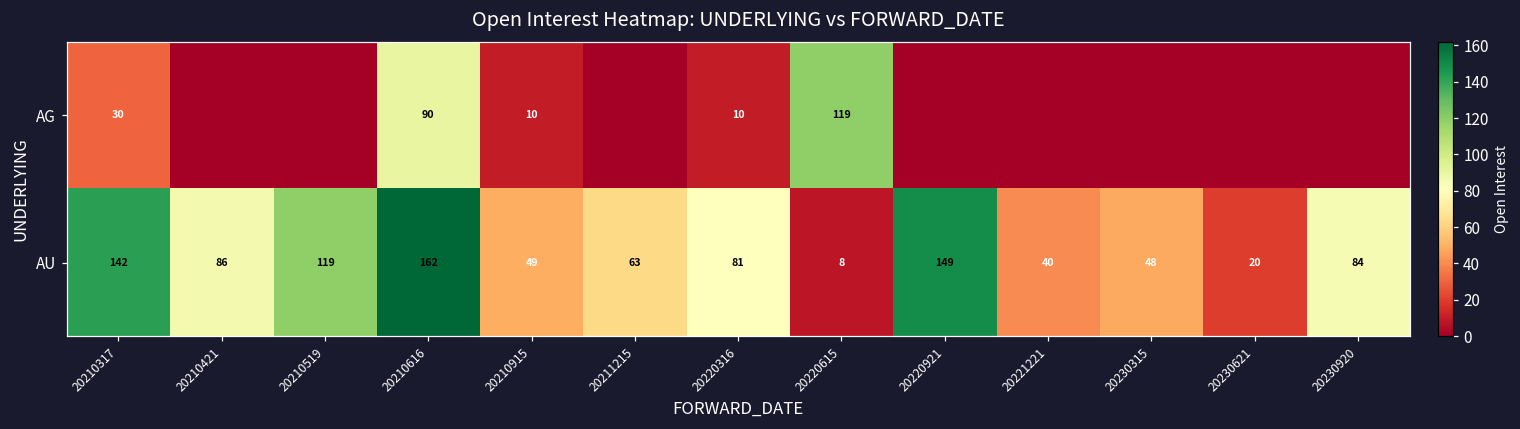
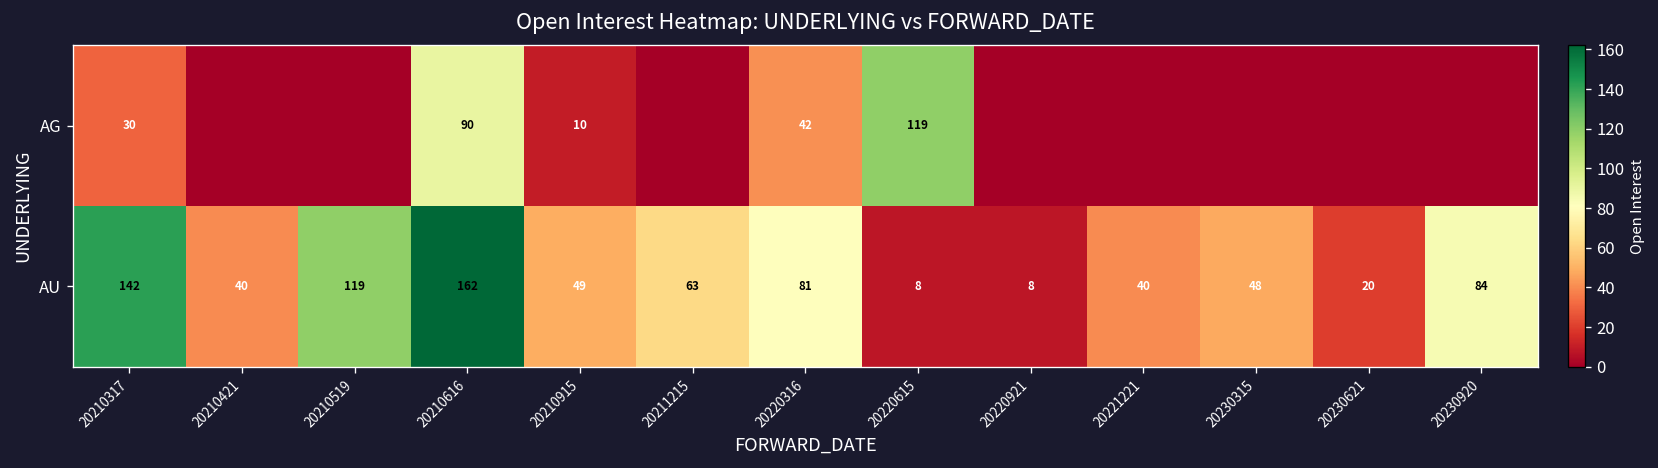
AG, 20220316: 10 -> 42
AU, 20210421: 86 -> 40
AU, 20220921: 149 -> 8
